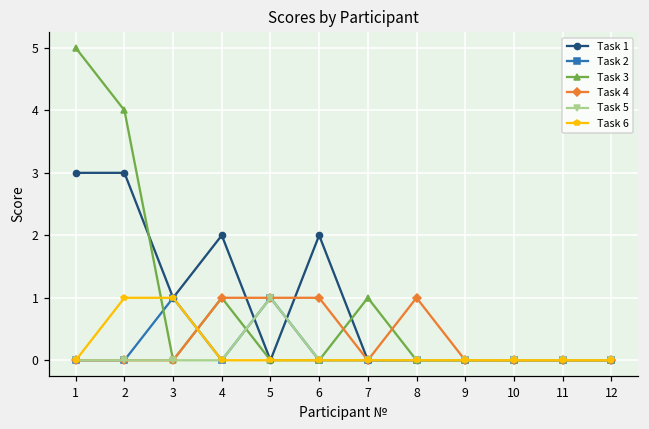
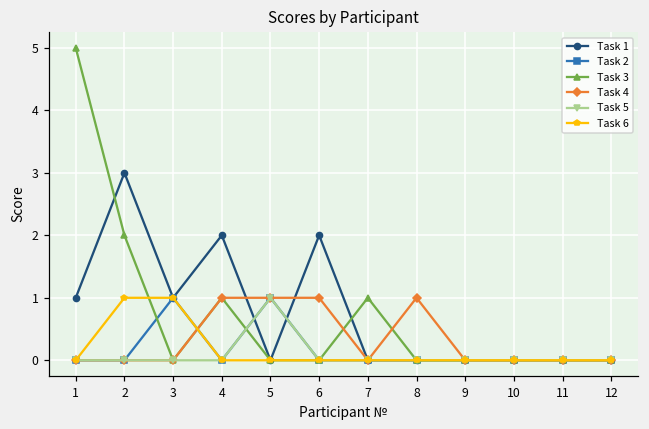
Task 1, 1: 3 -> 1
Task 3, 2: 4 -> 2
